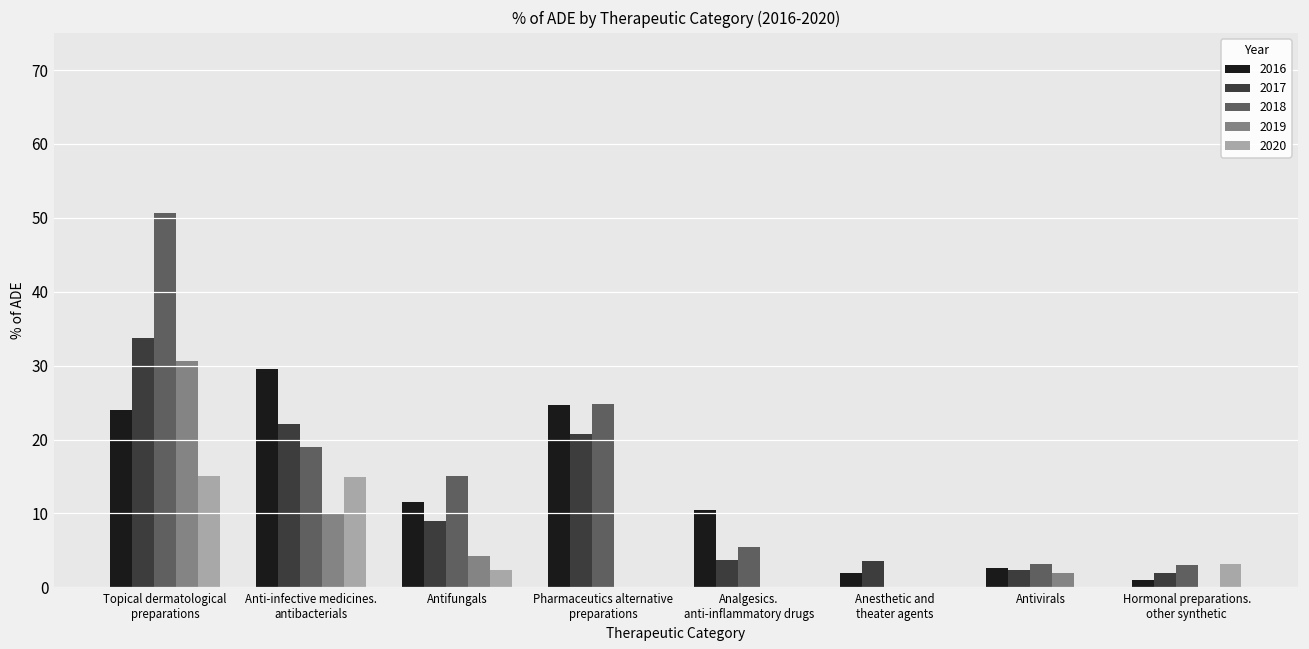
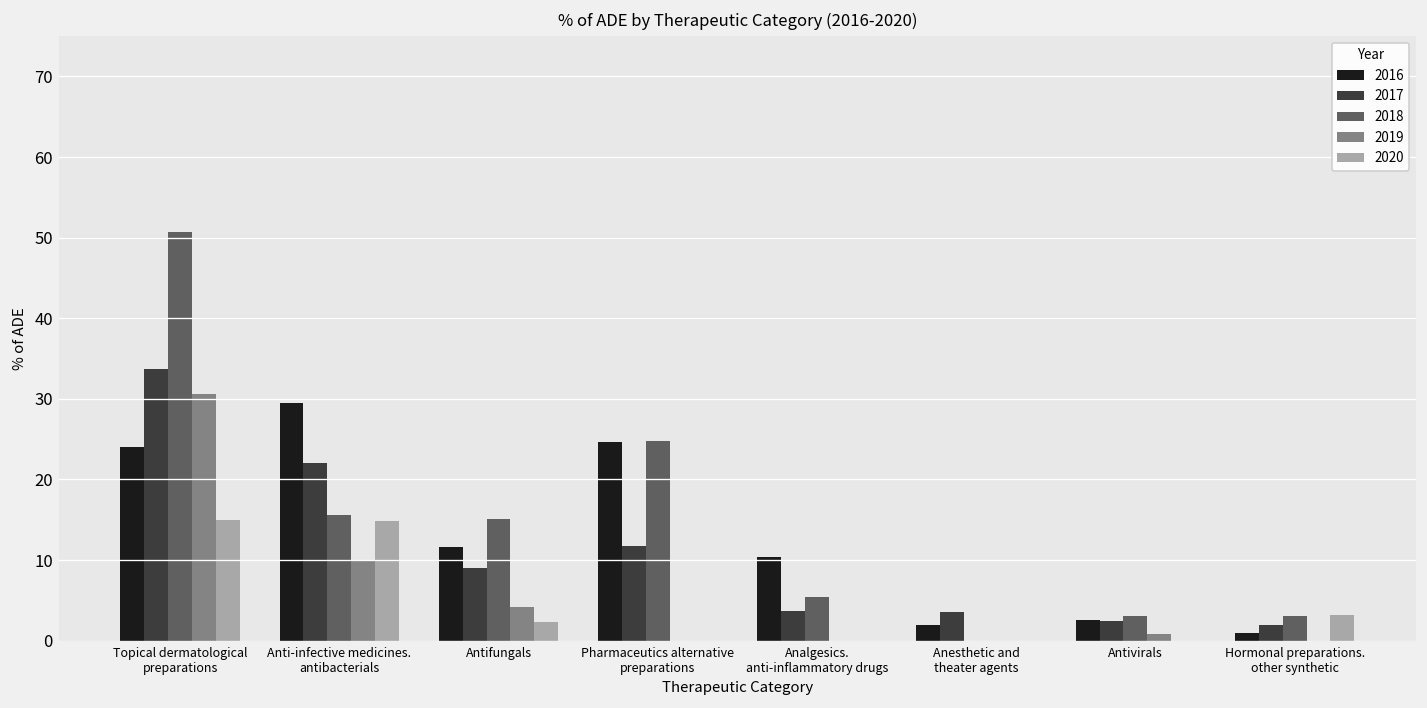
2018, Anti-infective medicines. antibacterials: 19 -> 16
2017, Pharmaceutics alternative preparations: 21 -> 12
2019, Antivirals: 2 -> 1
